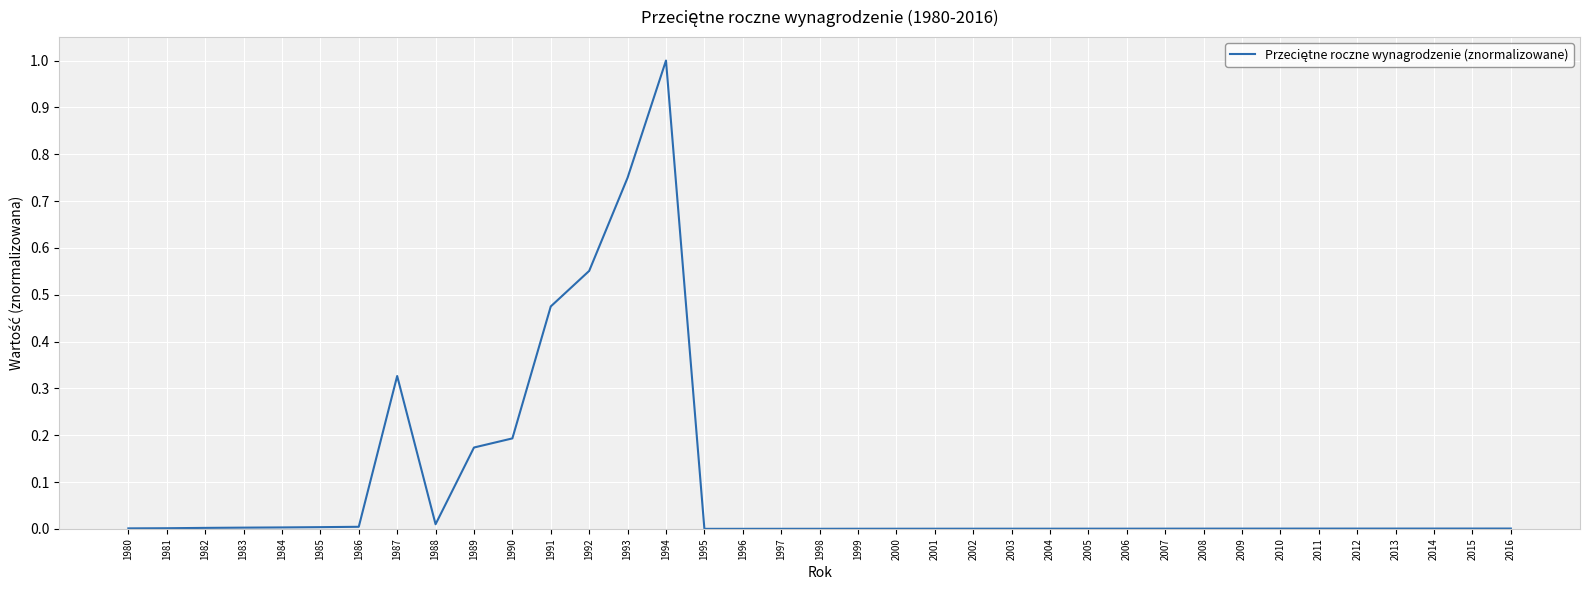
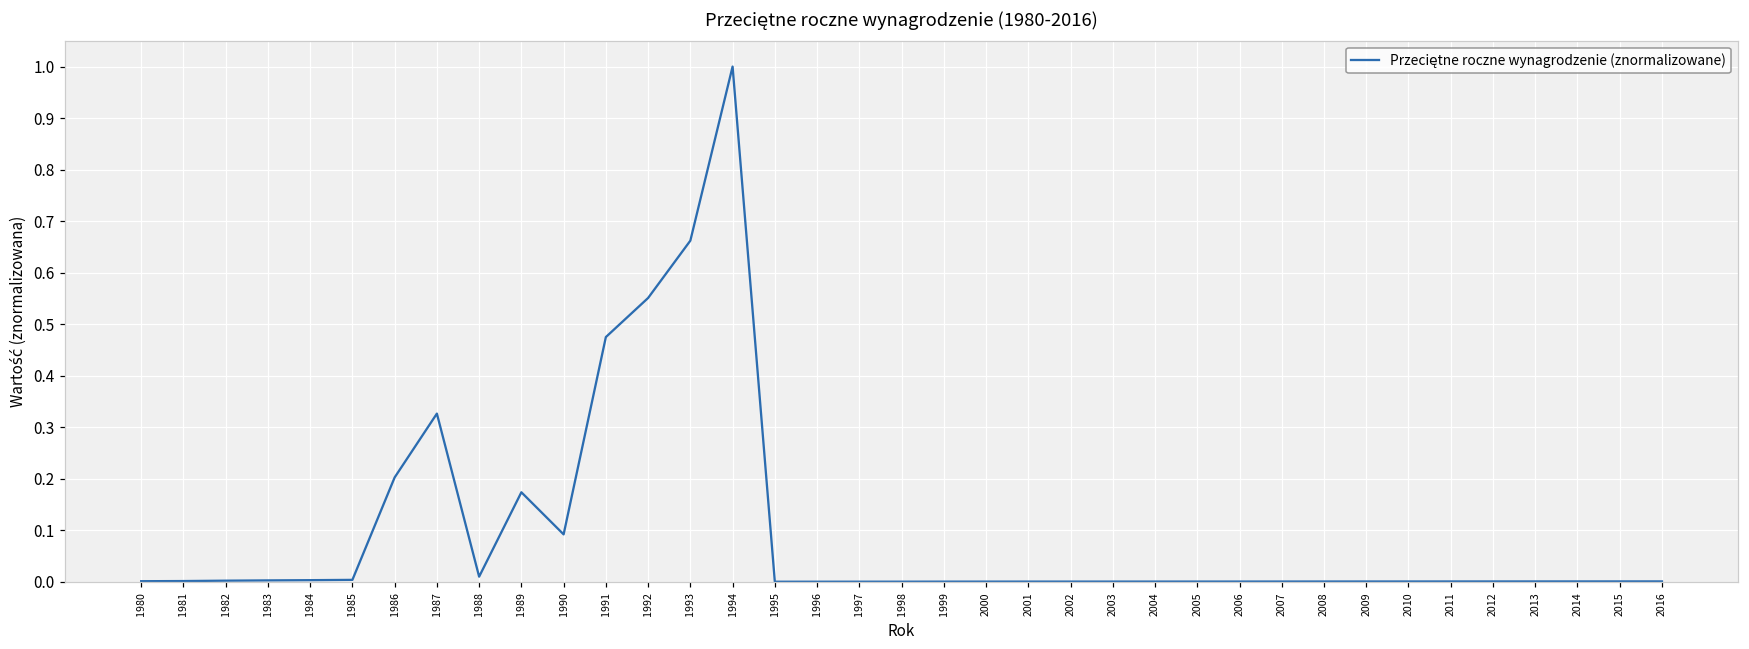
1986: 0.00 -> 0.20
1990: 0.19 -> 0.09
1993: 0.75 -> 0.66
